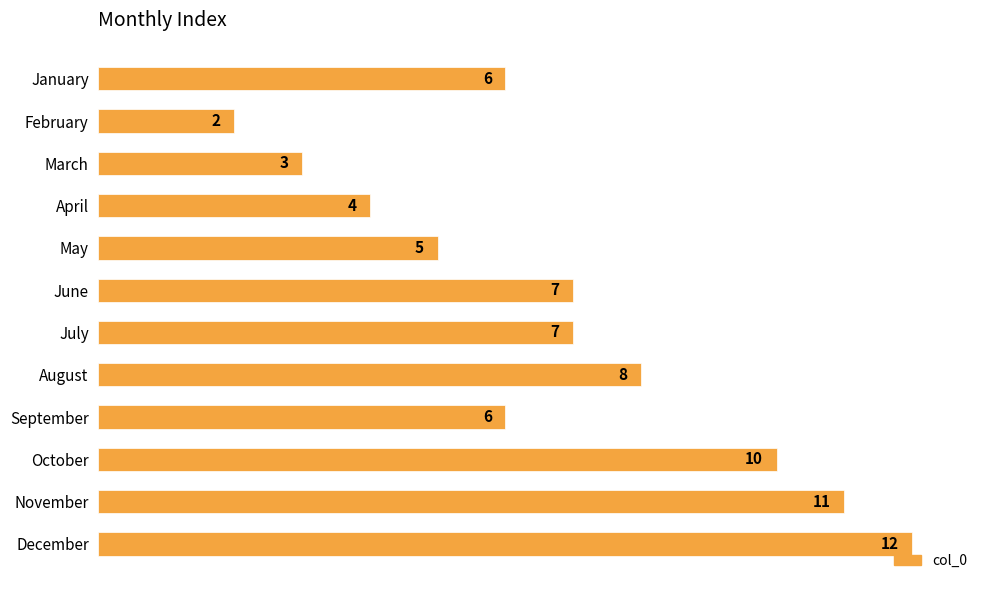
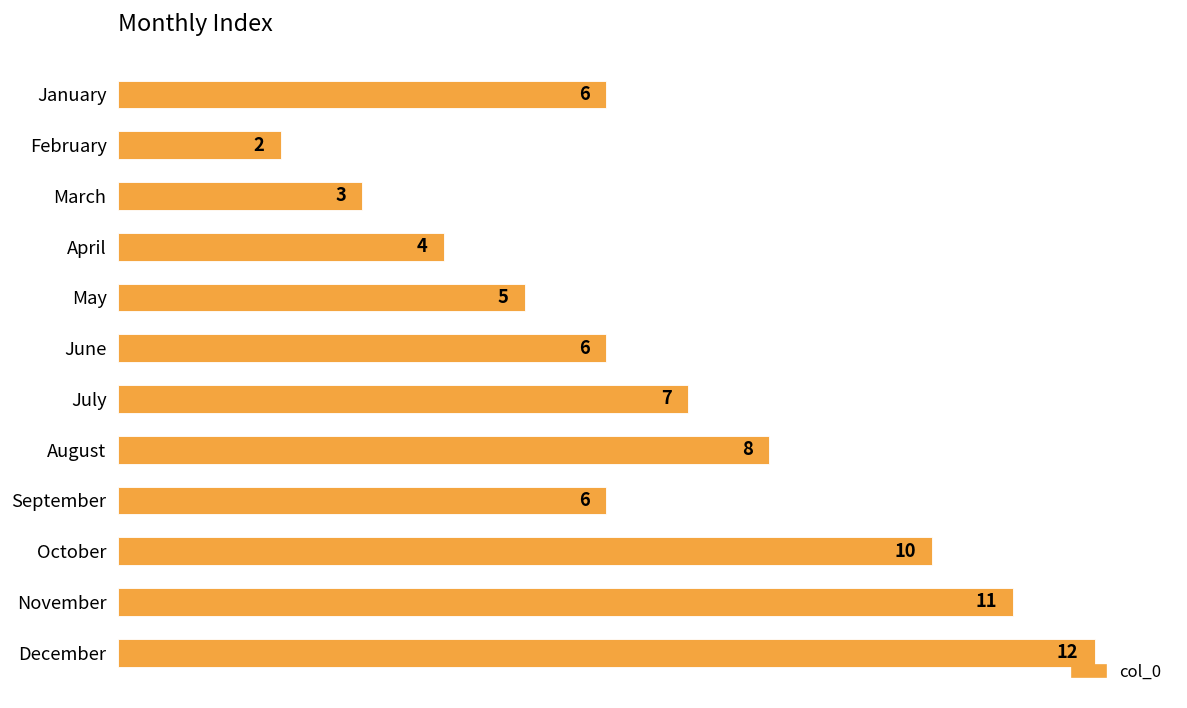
June: 7 -> 6
